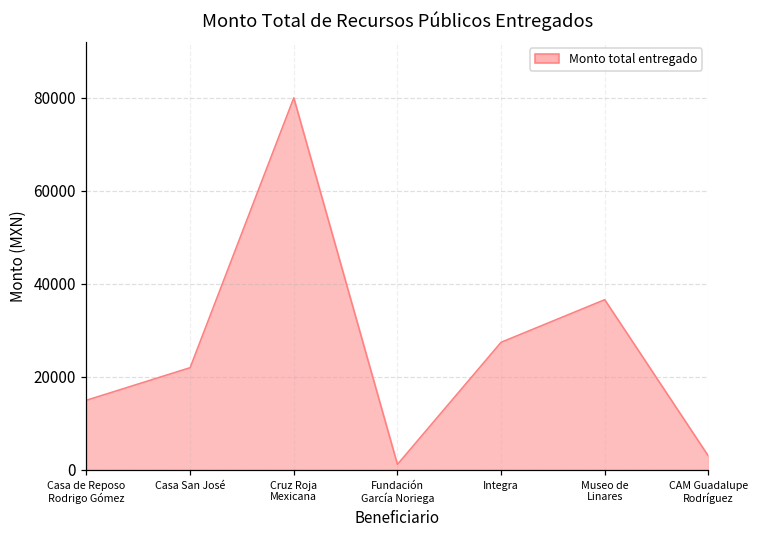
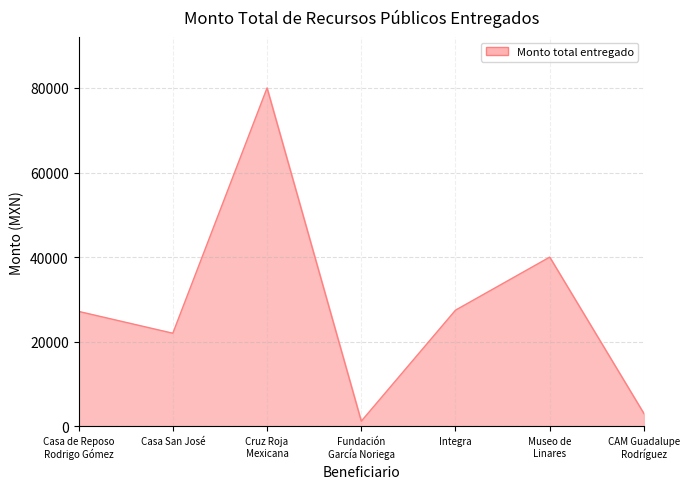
Casa de Reposo Rodrigo Gómez: 15000 -> 27000
Museo de Linares: 37000 -> 40000
